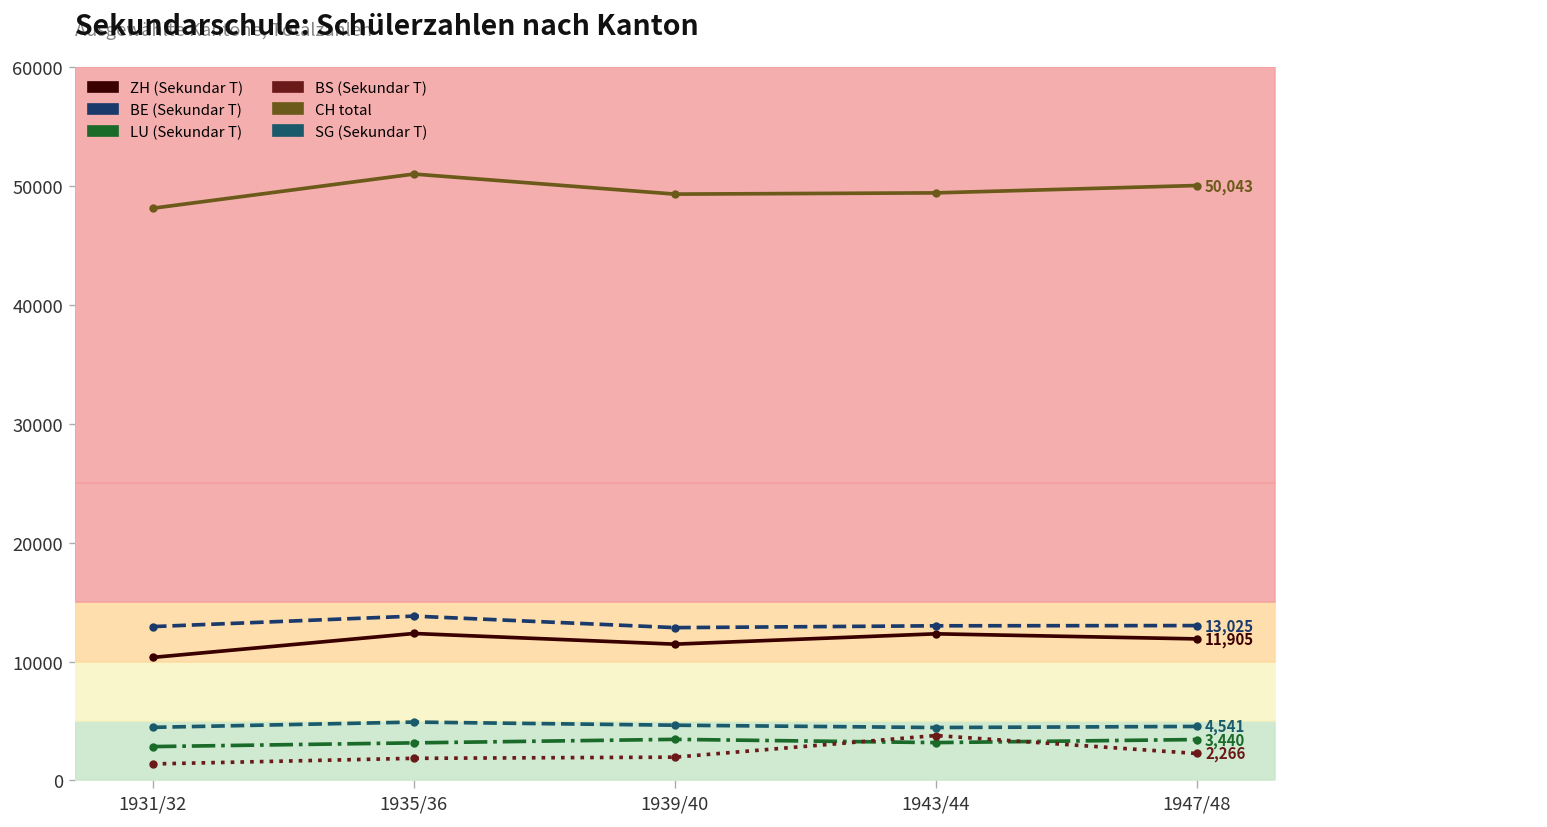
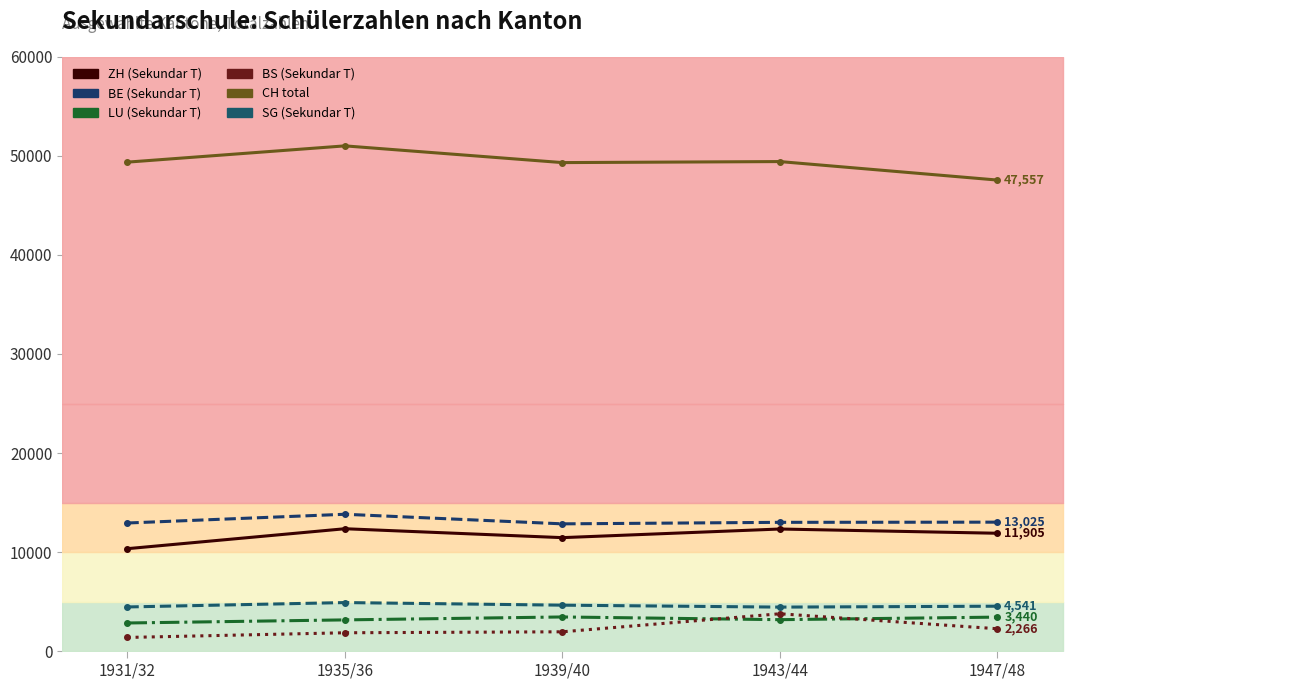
CH total, 1931/32: 48000 -> 49000
CH total, 1947/48: 50,043 -> 47,557
